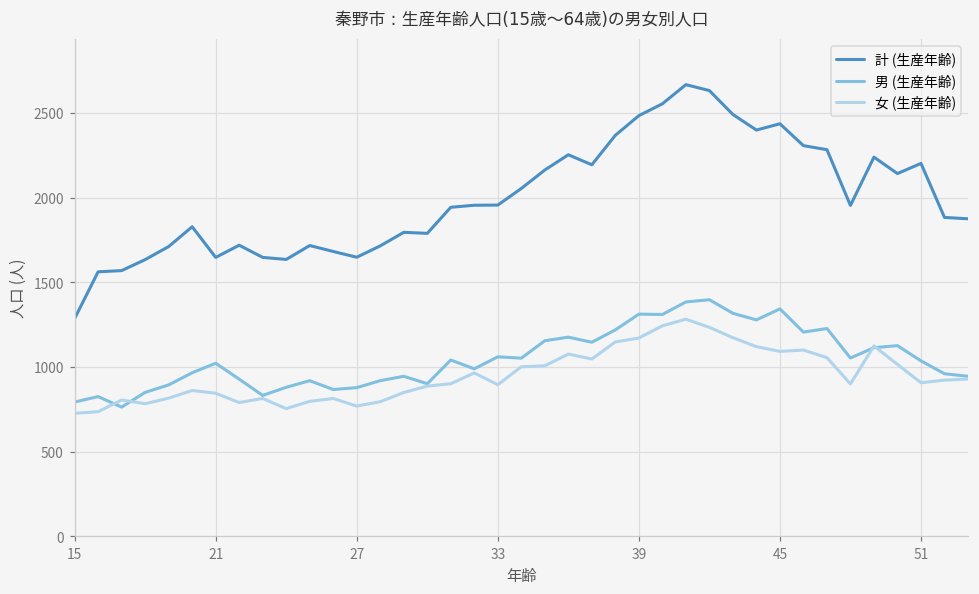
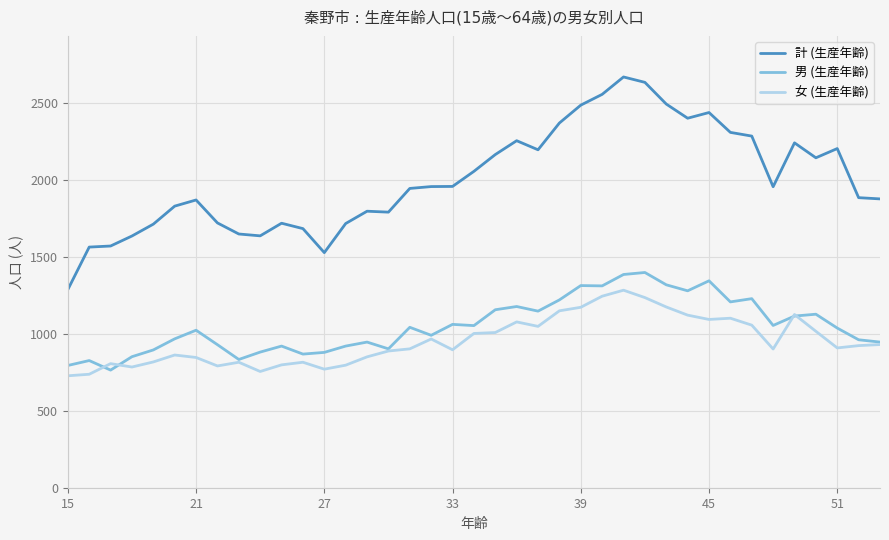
計 (生産年齢), 21: 1650 -> 1870
計 (生産年齢), 27: 1650 -> 1530
